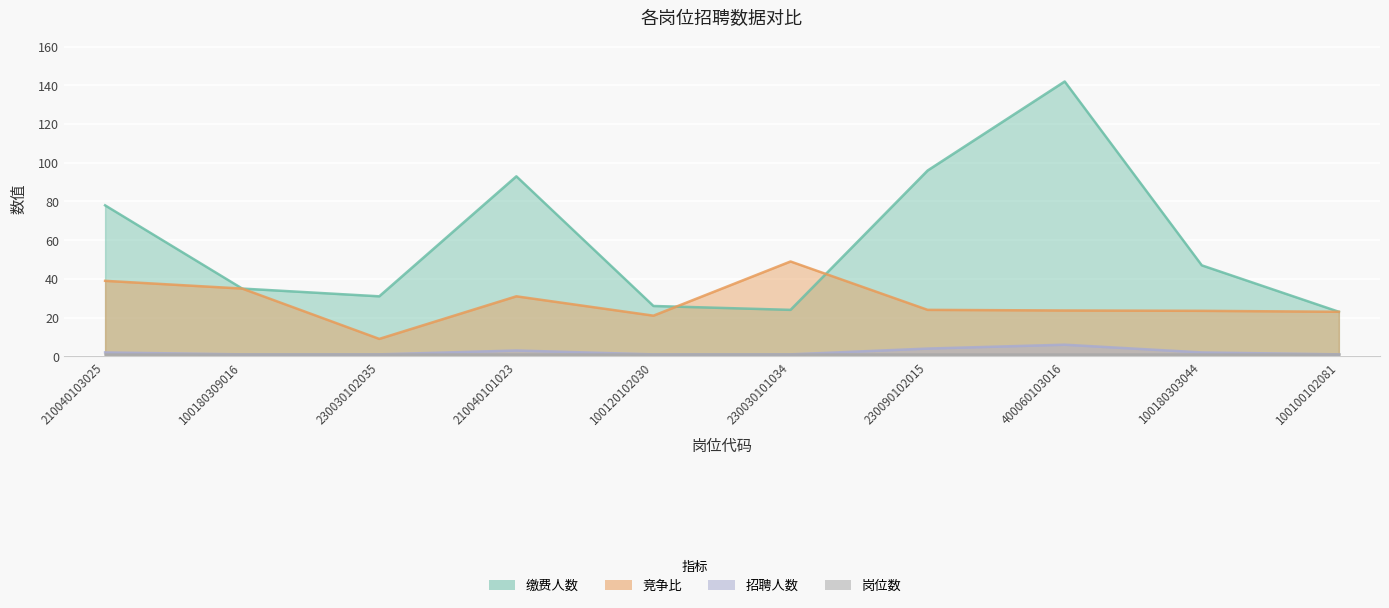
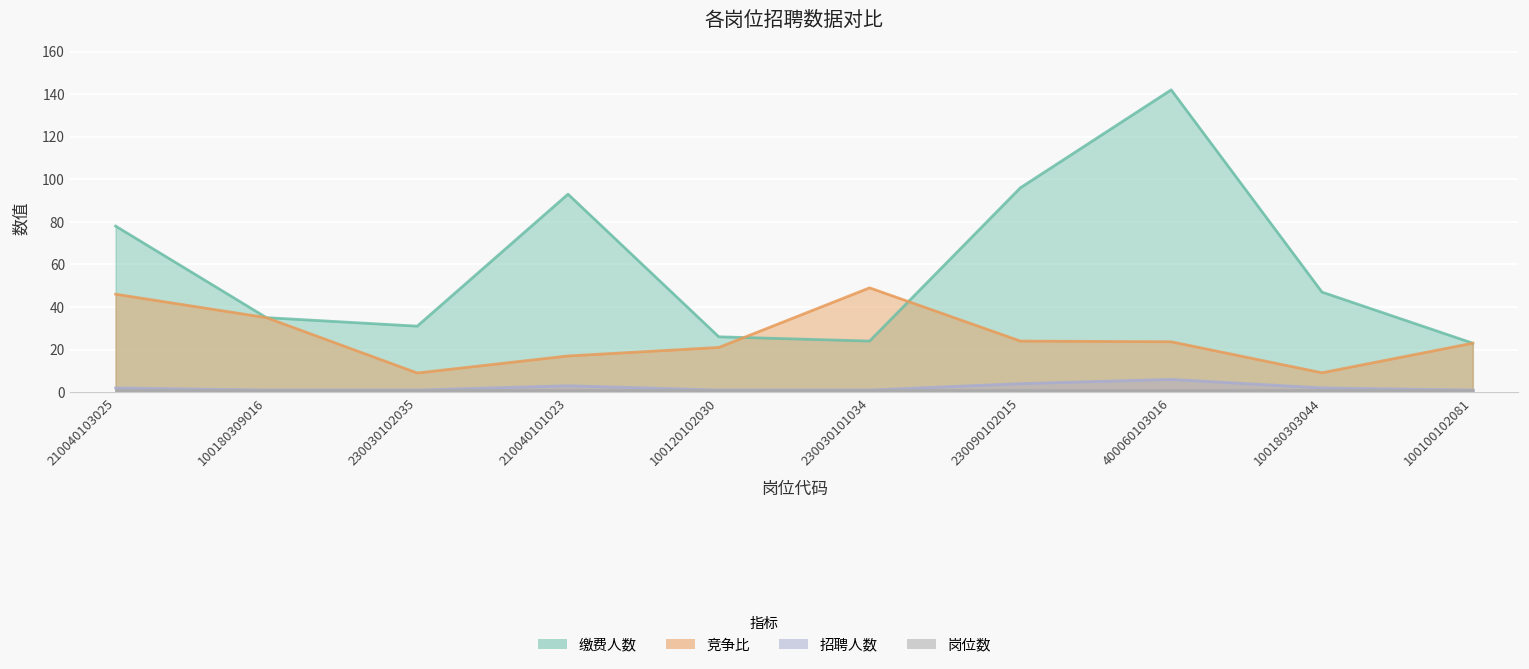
竞争比, 210040103025: 39 -> 46
竞争比, 210040101023: 31 -> 17
竞争比, 100180303044: 24 -> 9
